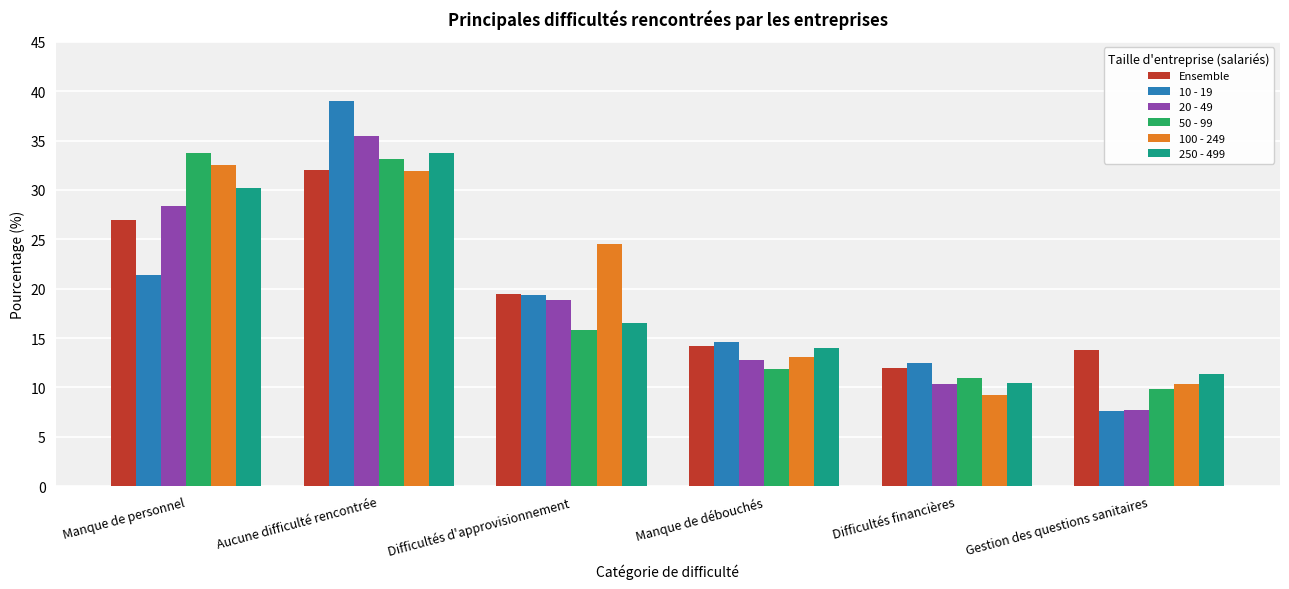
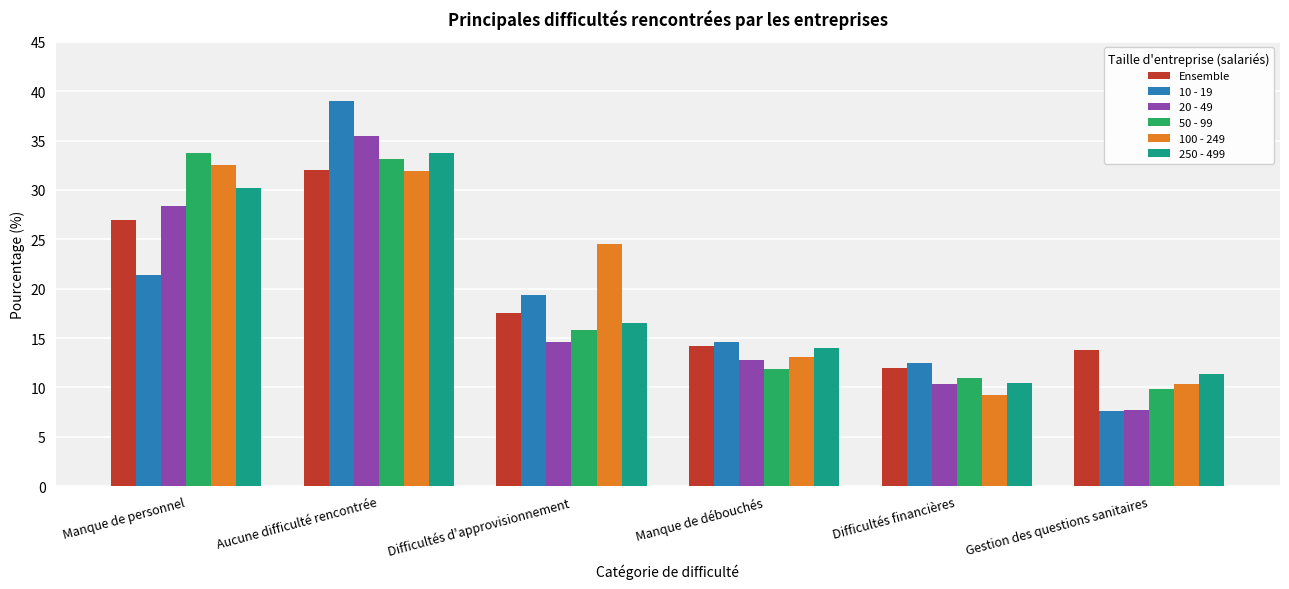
Ensemble, Difficultés d'approvisionnement: 20 -> 18
20 - 49, Difficultés d'approvisionnement: 19 -> 15
